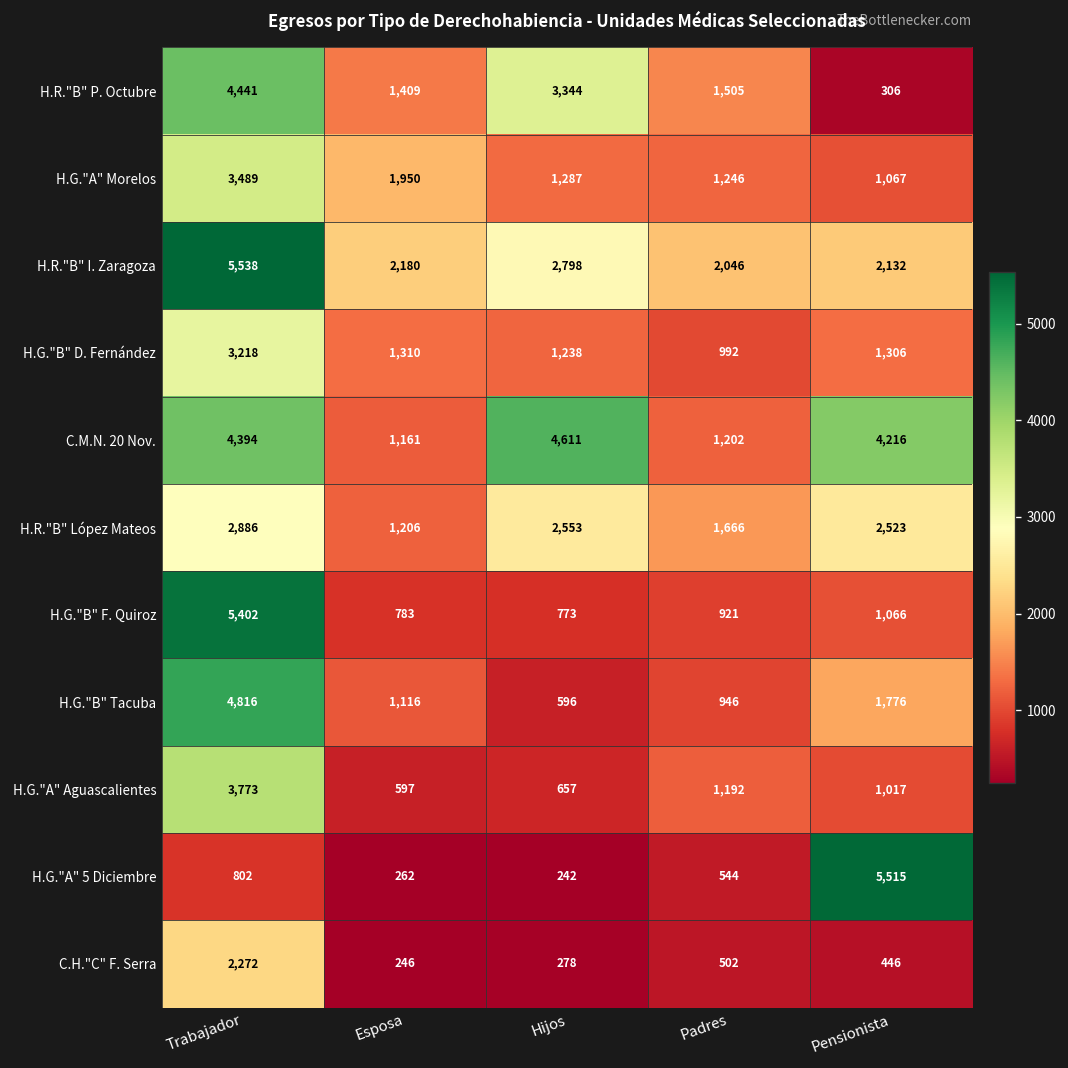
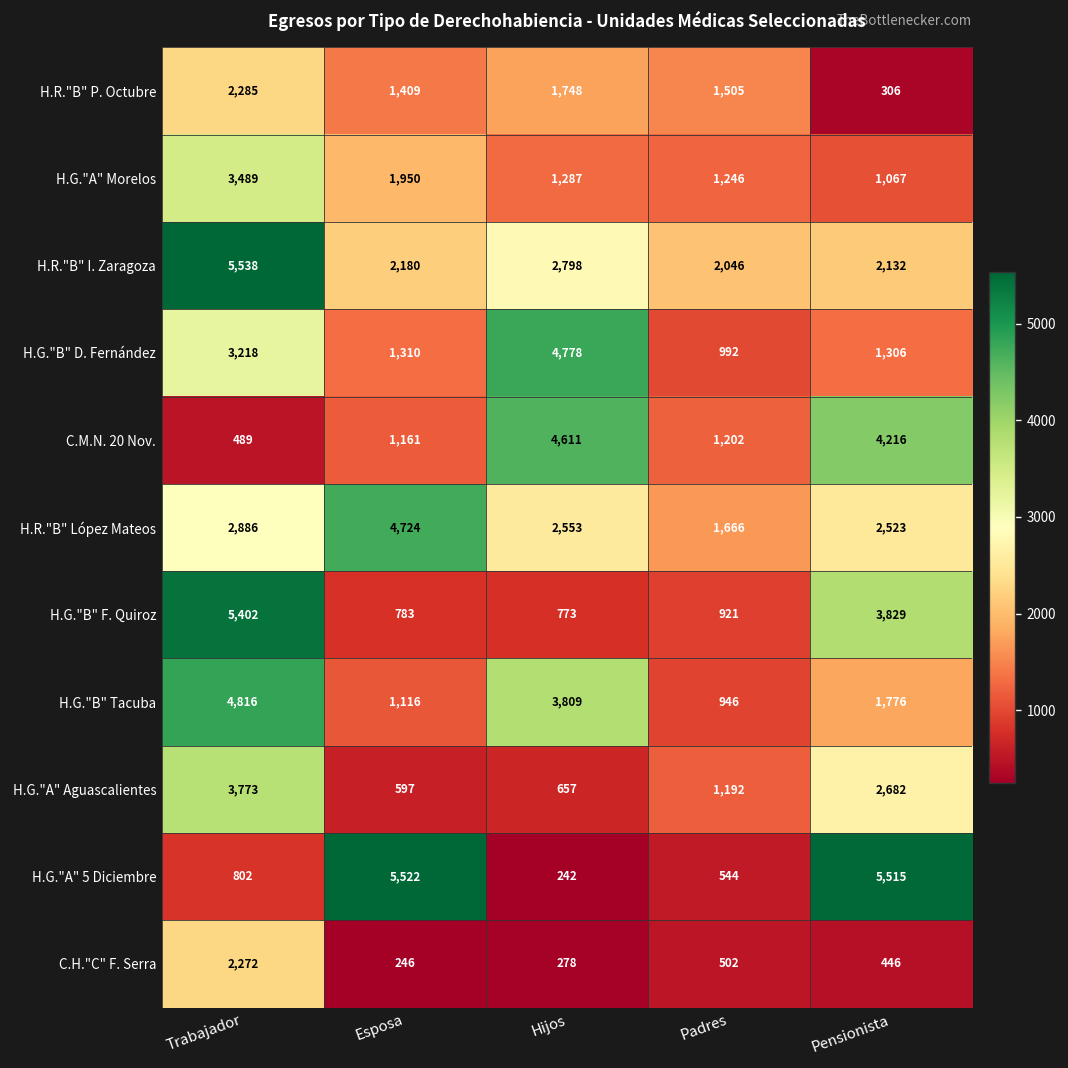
H.R."B" P. Octubre, Trabajador: 4,441 -> 2,285
H.R."B" P. Octubre, Hijos: 3,344 -> 1,748
H.G."B" D. Fernández, Hijos: 1,238 -> 4,778
C.M.N. 20 Nov., Trabajador: 4,394 -> 489
H.R."B" López Mateos, Esposa: 1,206 -> 4,724
H.G."B" F. Quiroz, Pensionista: 1,066 -> 3,829
H.G."B" Tacuba, Hijos: 596 -> 3,809
H.G."A" Aguascalientes, Pensionista: 1,017 -> 2,682
H.G."A" 5 Diciembre, Esposa: 262 -> 5,522
